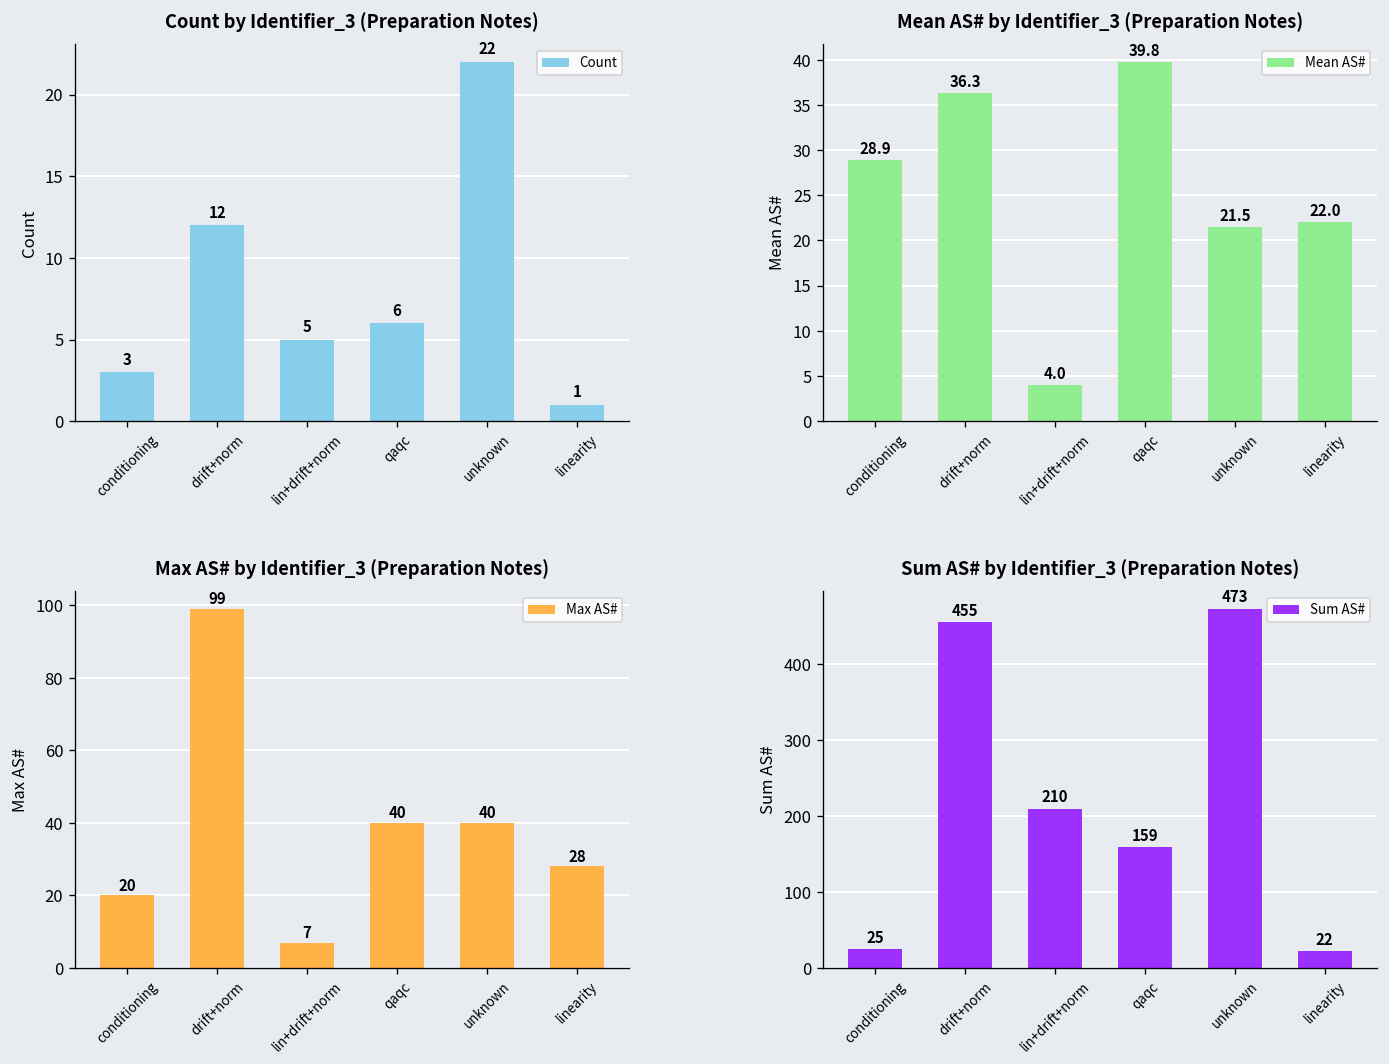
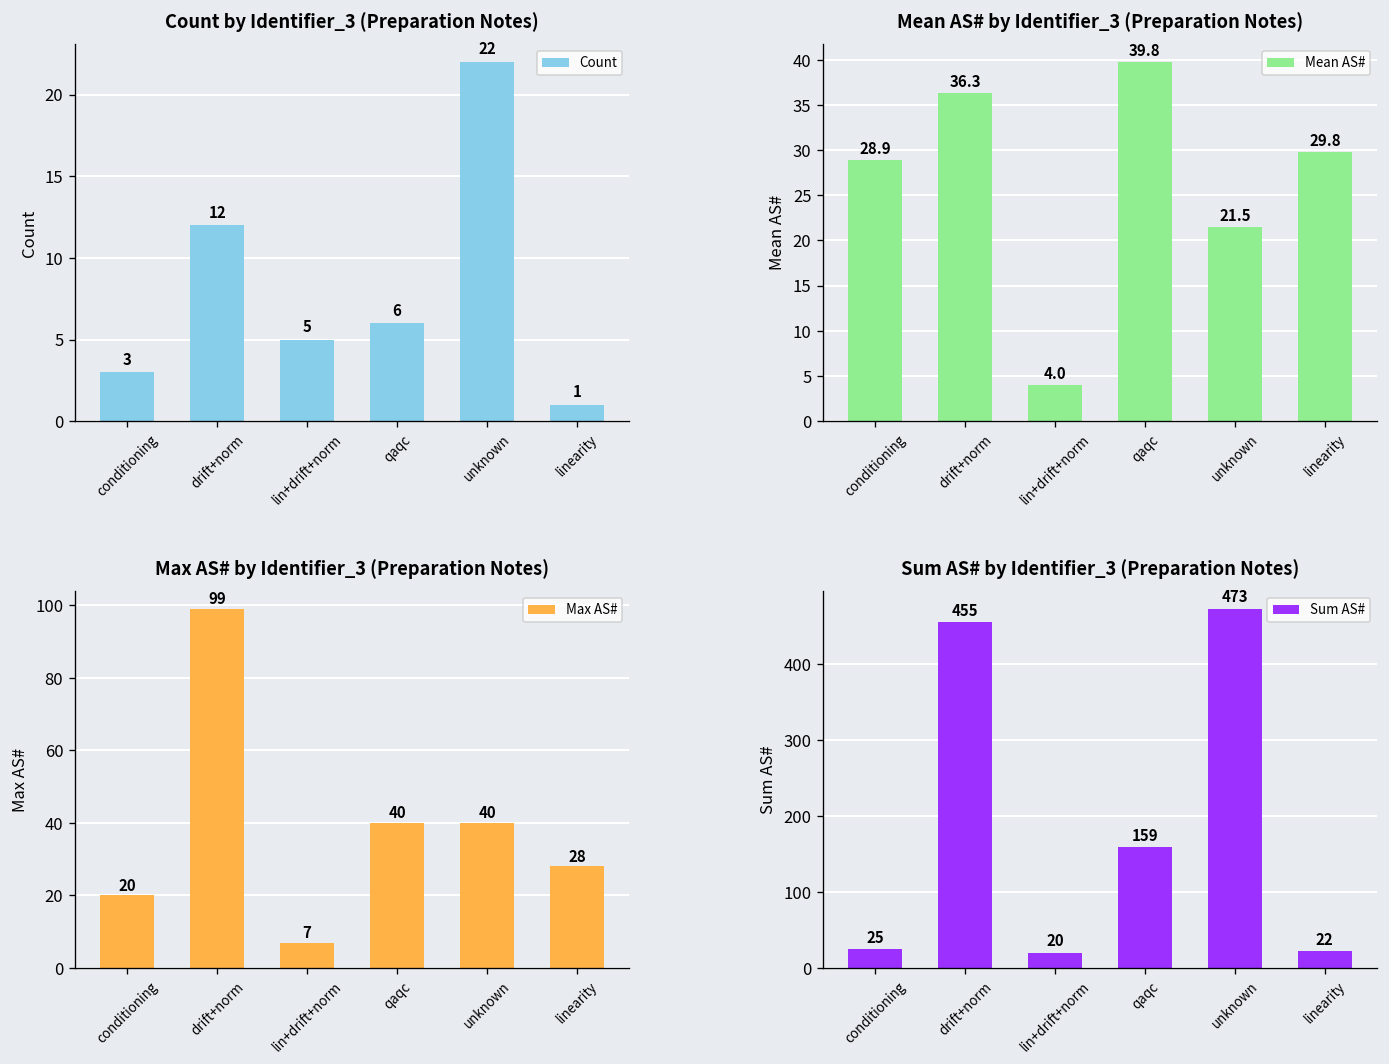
Mean AS# by Identifier_3 (Preparation Notes), linearity: 22.0 -> 29.8
Sum AS# by Identifier_3 (Preparation Notes), lin+drift+norm: 210 -> 20
